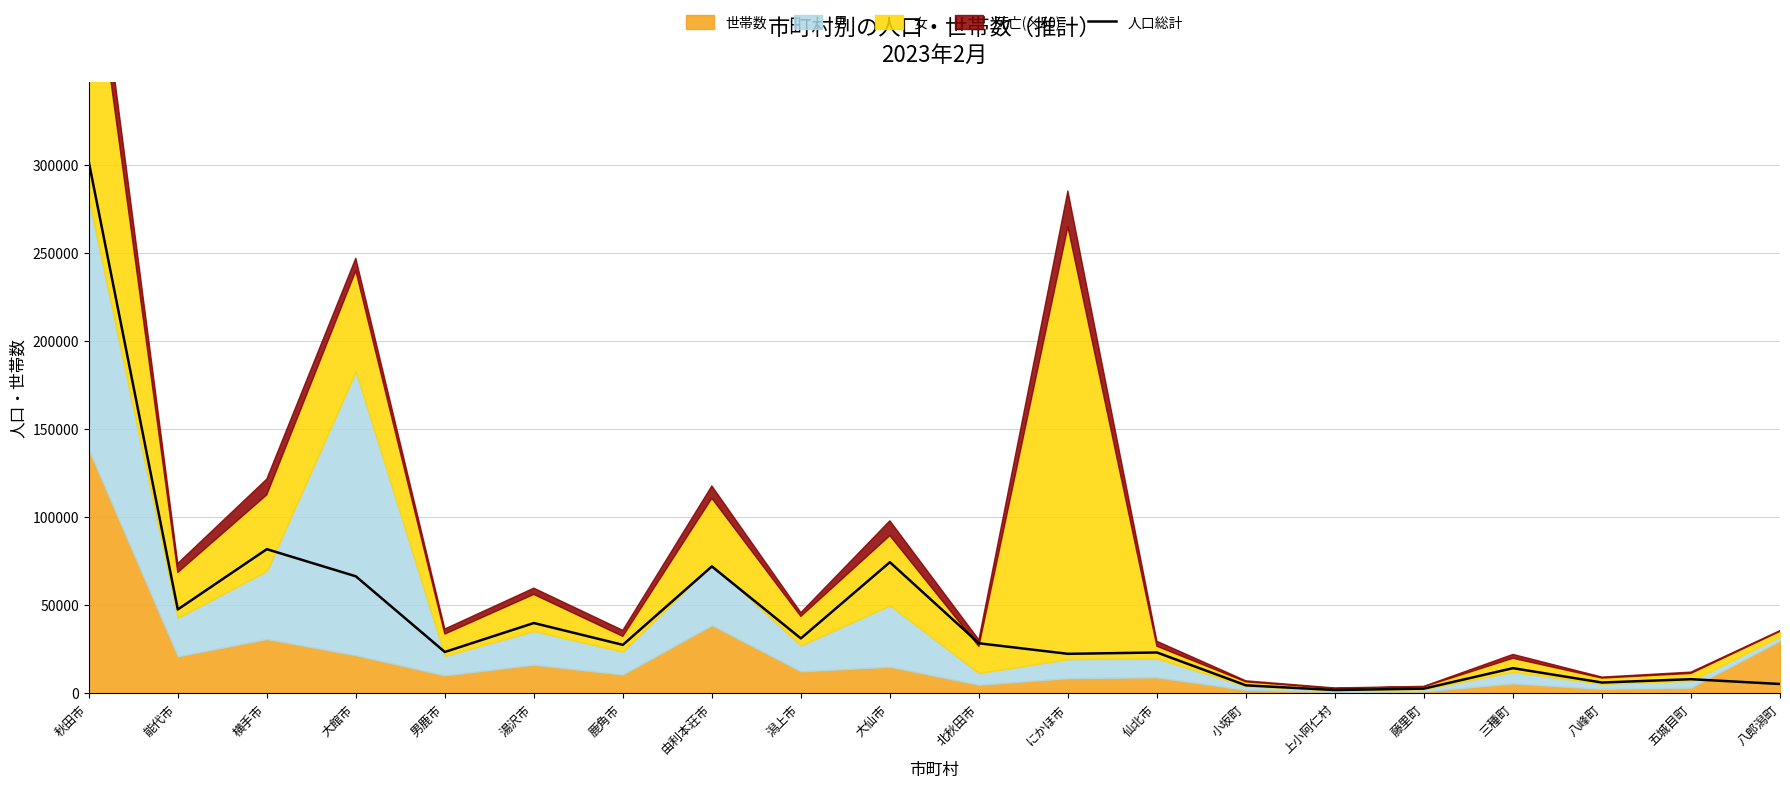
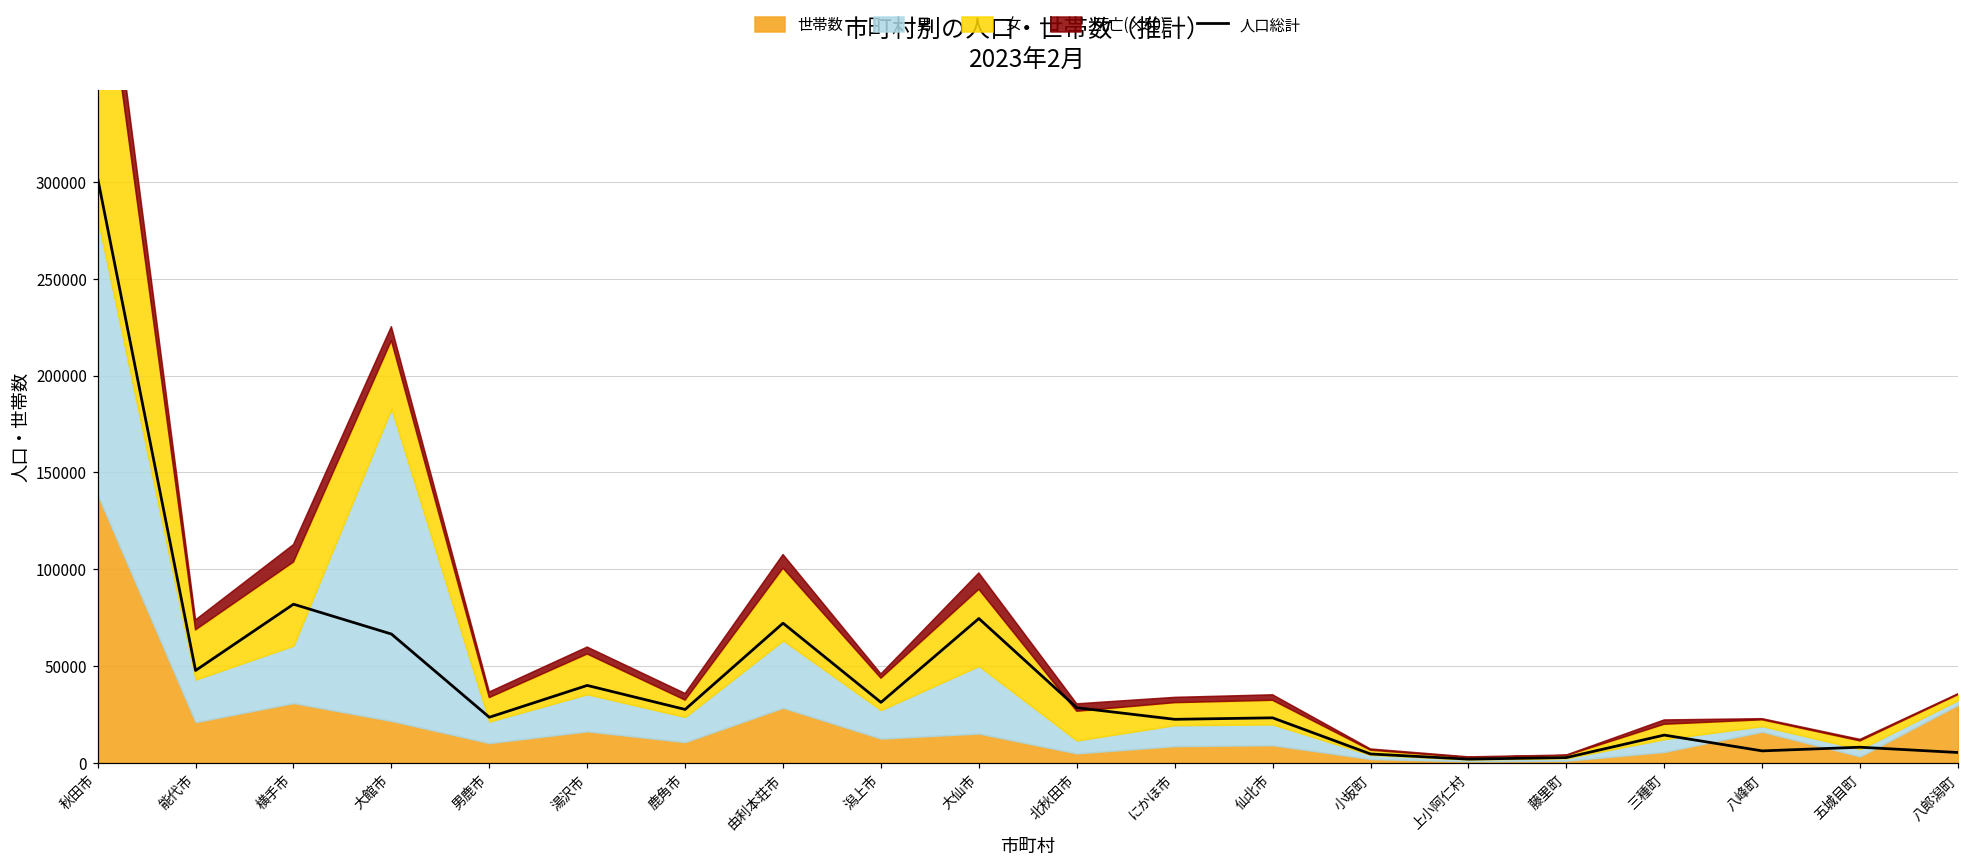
男, 横手市: 39000 -> 30000
女, 大館市: 57000 -> 35000
世帯数, 由利本荘市: 39000 -> 28000
女, にかほ市: 246000 -> 12000
死亡(×50), にかほ市: 20000 -> 3000
女, 仙北市: 7000 -> 12000
世帯数, 八峰町: 3000 -> 16000
